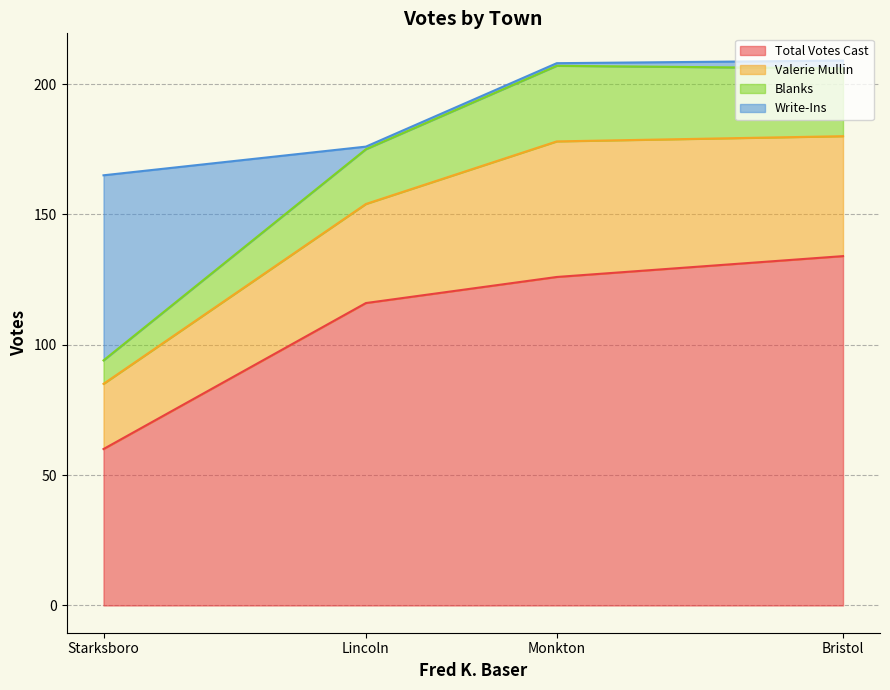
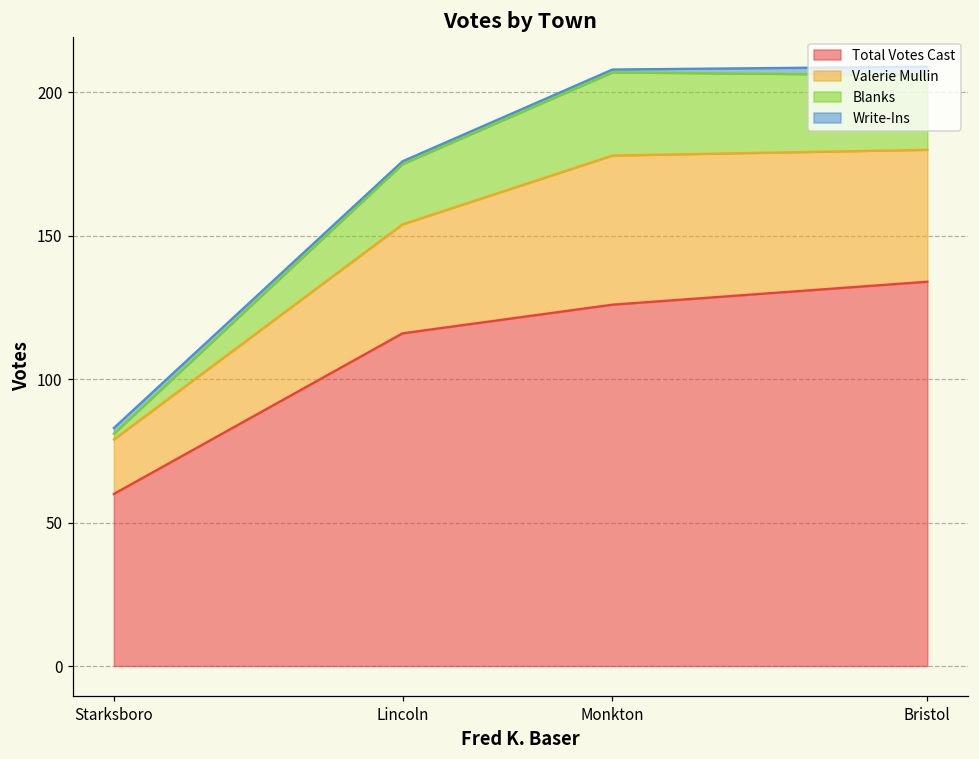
Valerie Mullin, Starksboro: 25 -> 19
Blanks, Starksboro: 9 -> 2
Write-Ins, Starksboro: 71 -> 2
